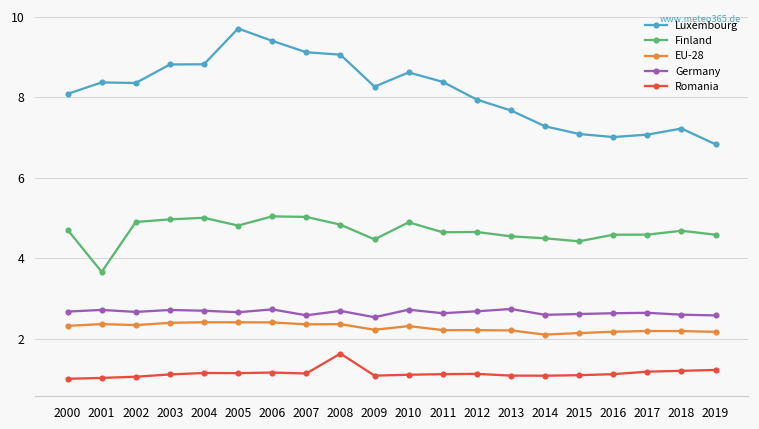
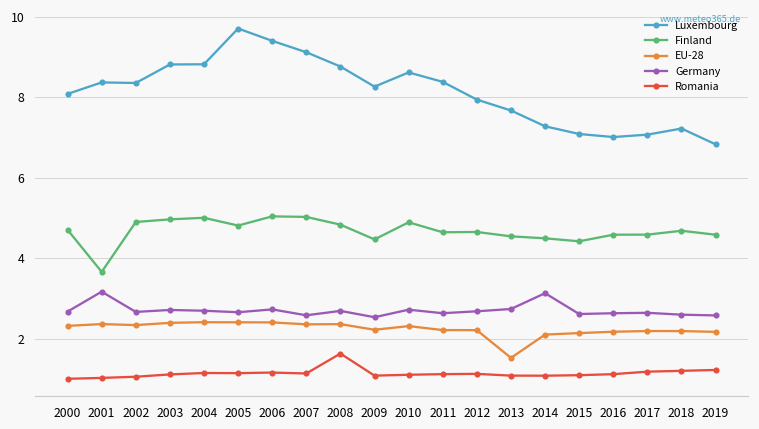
Germany, 2001: 2.7 -> 3.2
Luxembourg, 2008: 9.1 -> 8.8
EU-28, 2013: 2.2 -> 1.5
Germany, 2014: 2.6 -> 3.1
